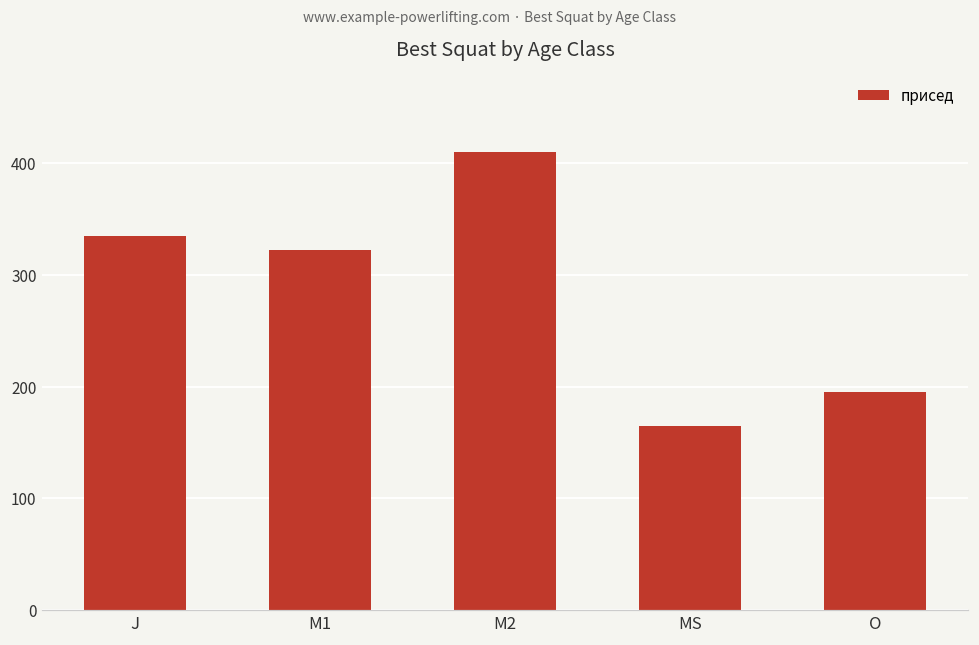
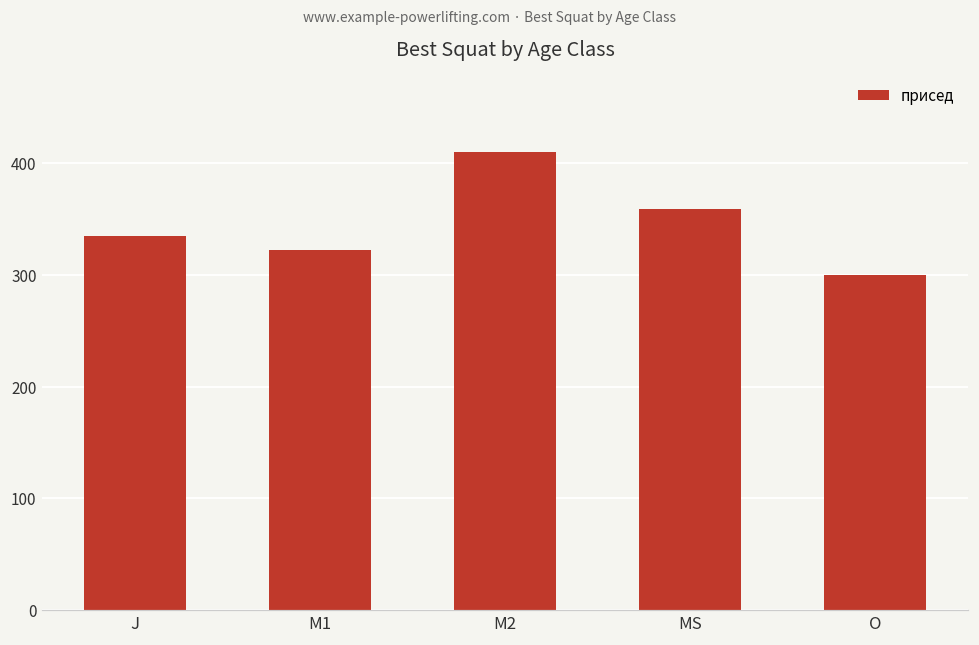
MS: 165 -> 359
O: 195 -> 300
